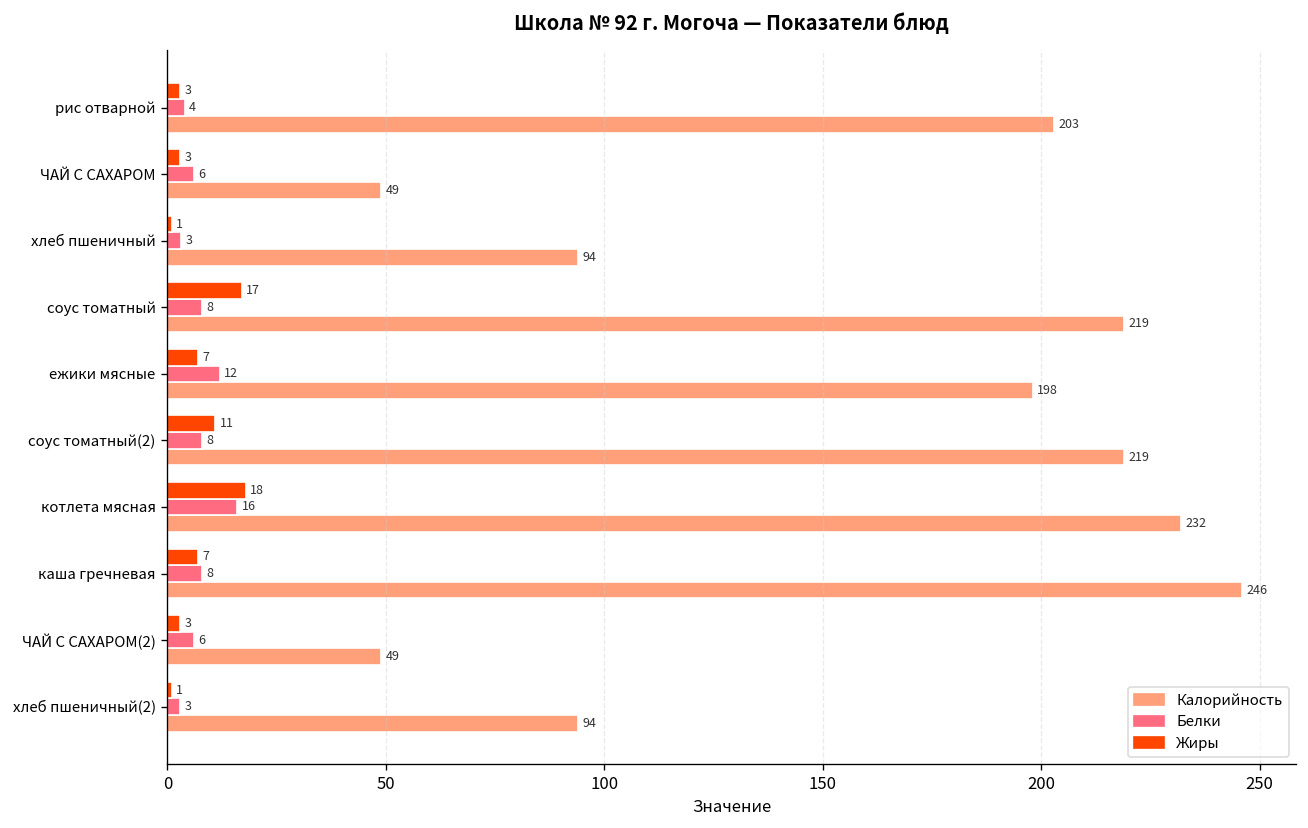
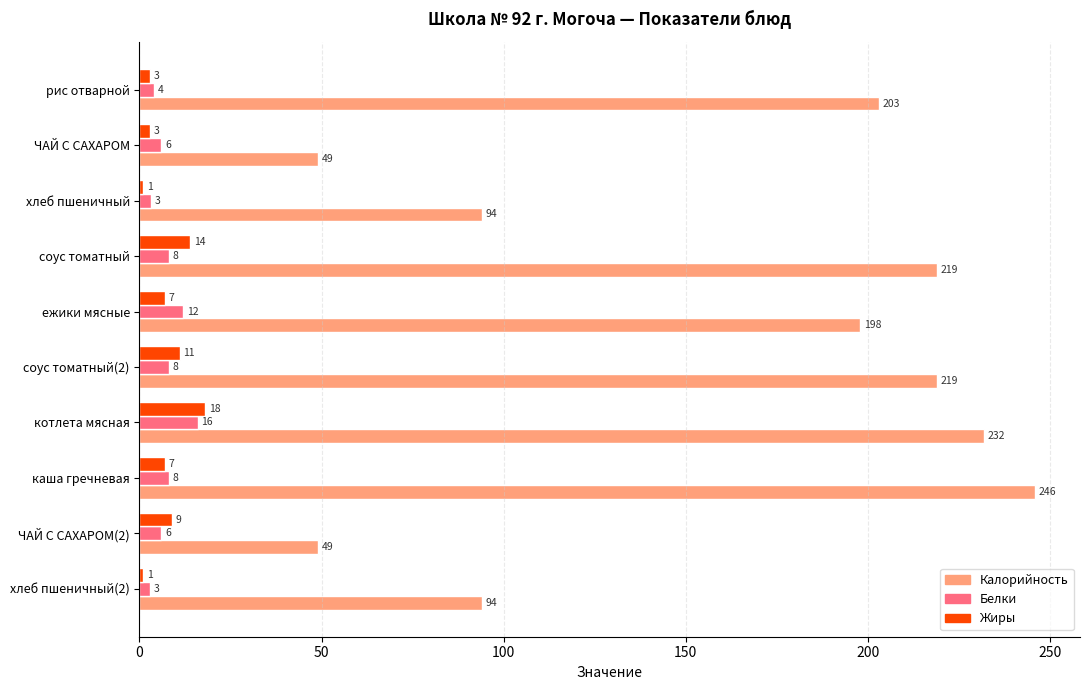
Жиры, соус томатный: 17 -> 14
Жиры, ЧАЙ С САХАРОМ(2): 3 -> 9
